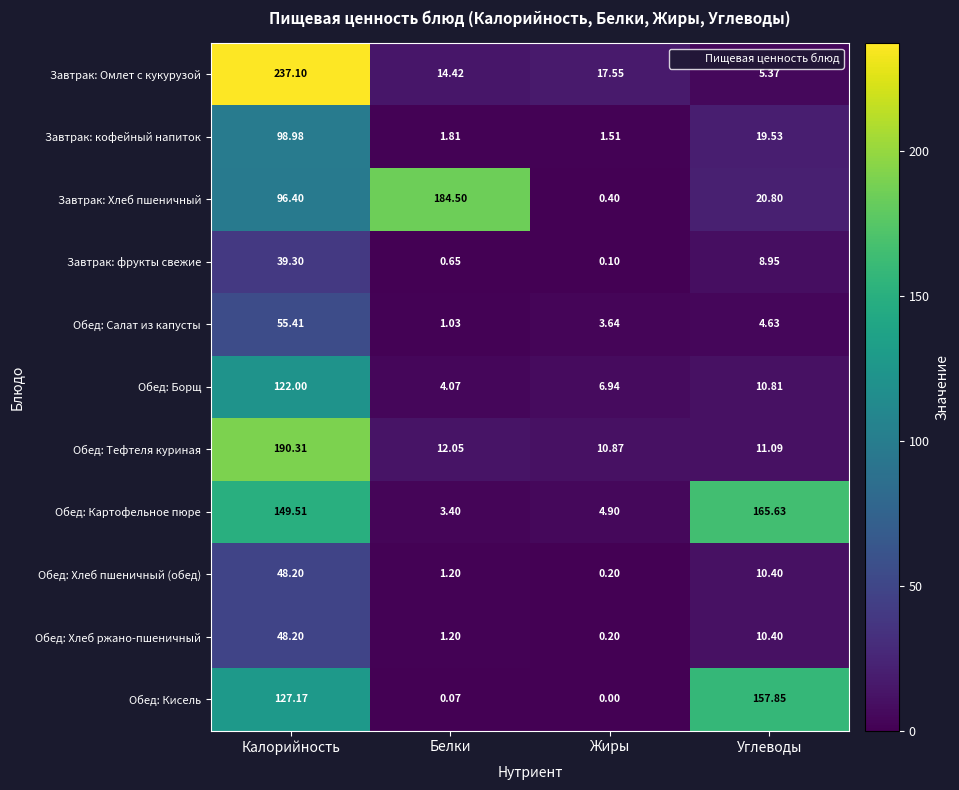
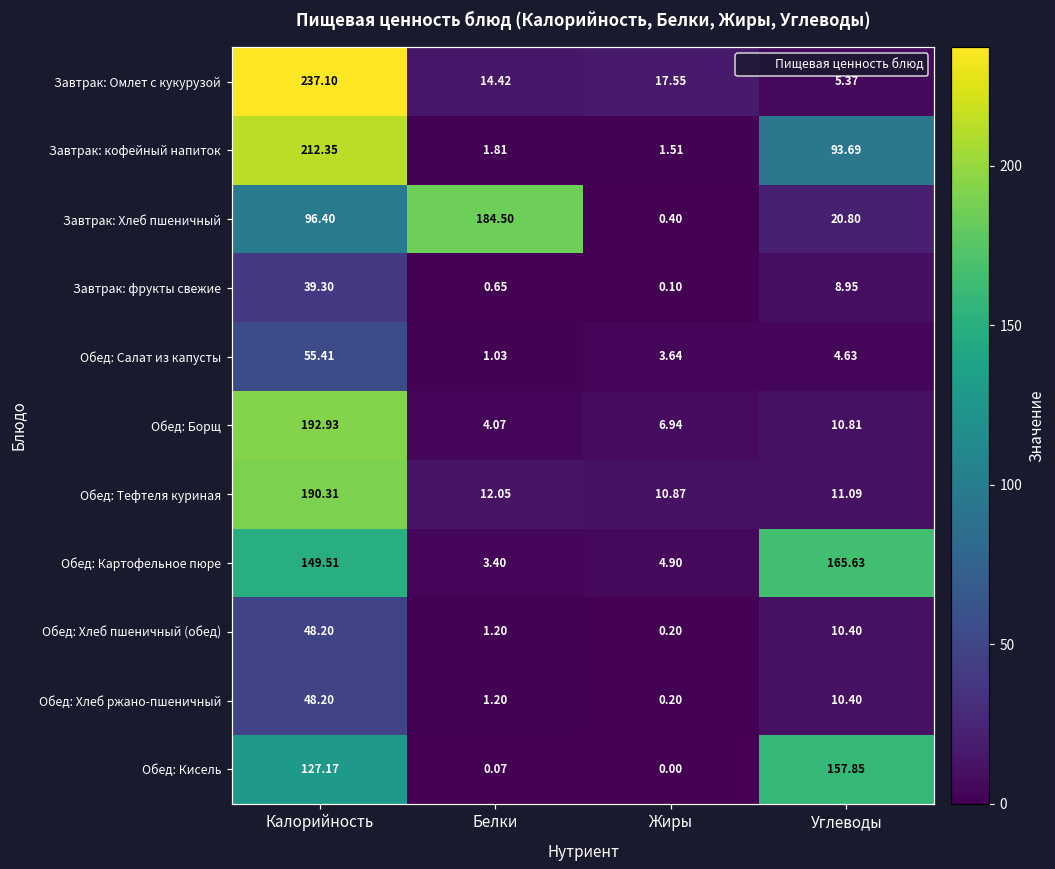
Завтрак: кофейный напиток, Калорийность: 98.98 -> 212.35
Завтрак: кофейный напиток, Углеводы: 19.53 -> 93.69
Обед: Борщ, Калорийность: 122.00 -> 192.93
